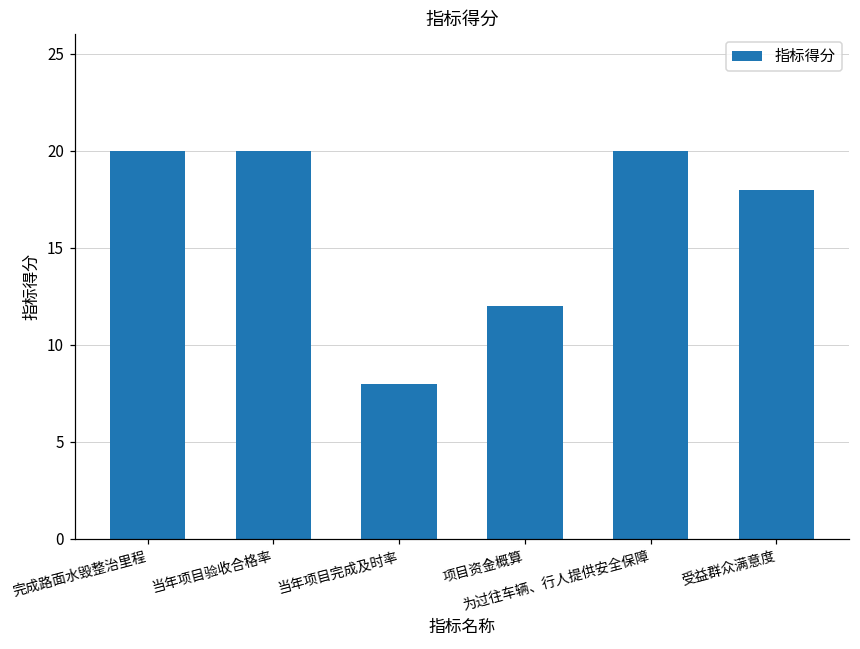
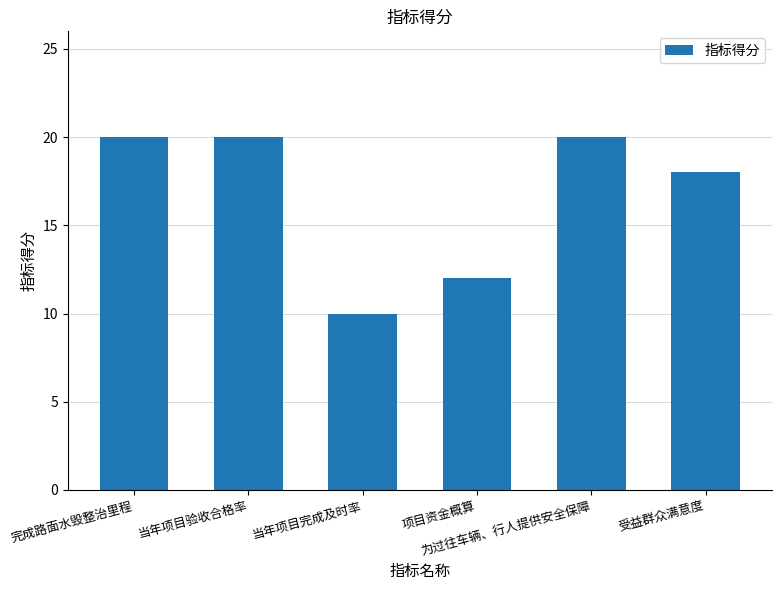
当年项目完成及时率: 8 -> 10
